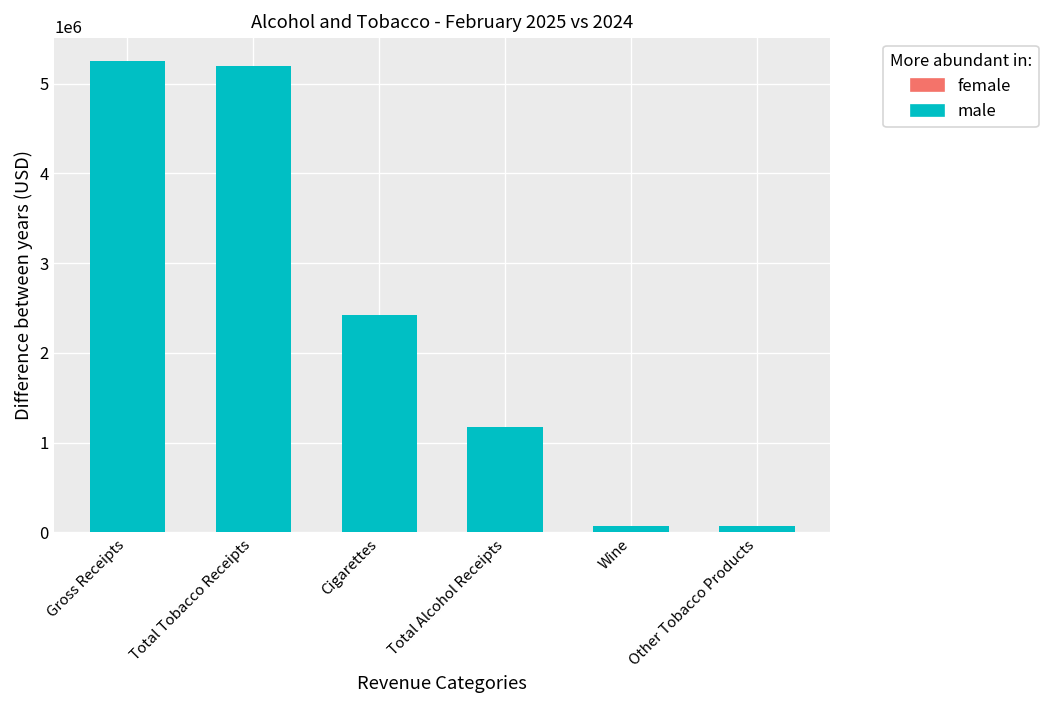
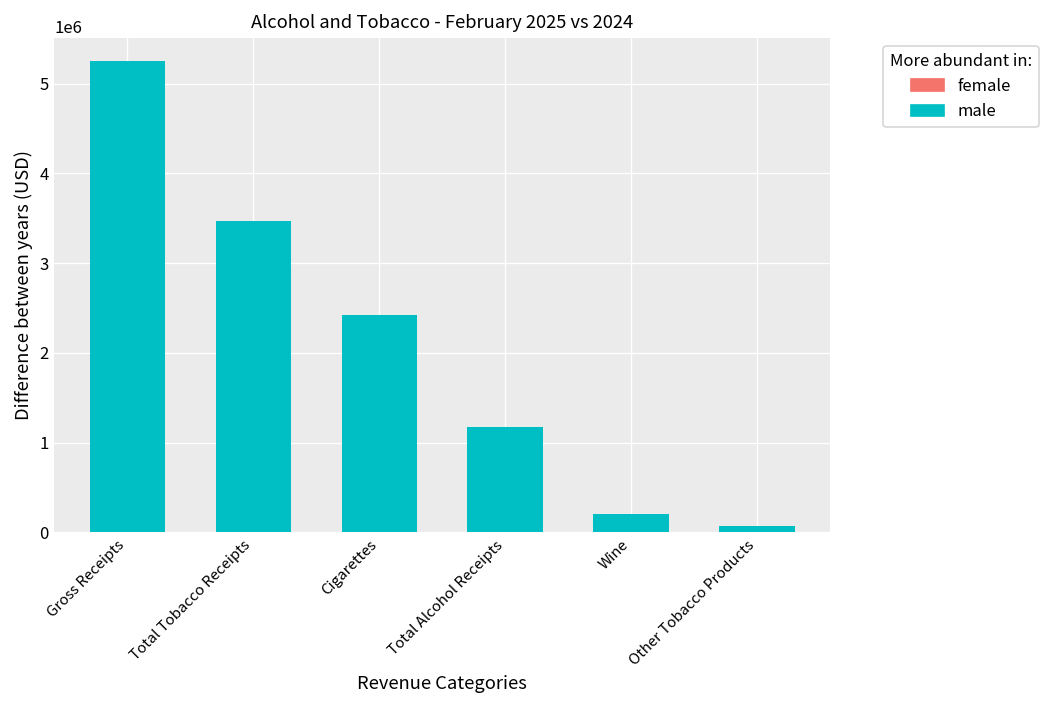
Total Tobacco Receipts: 5200000 -> 3500000
Wine: 100000 -> 200000
